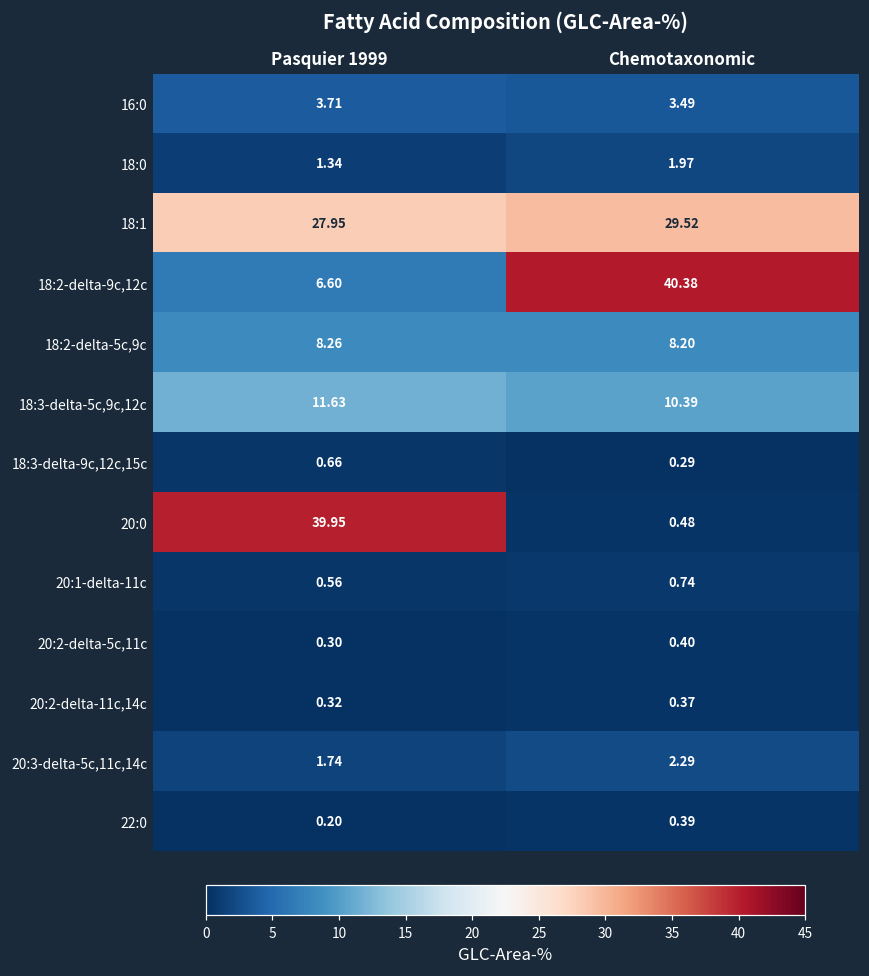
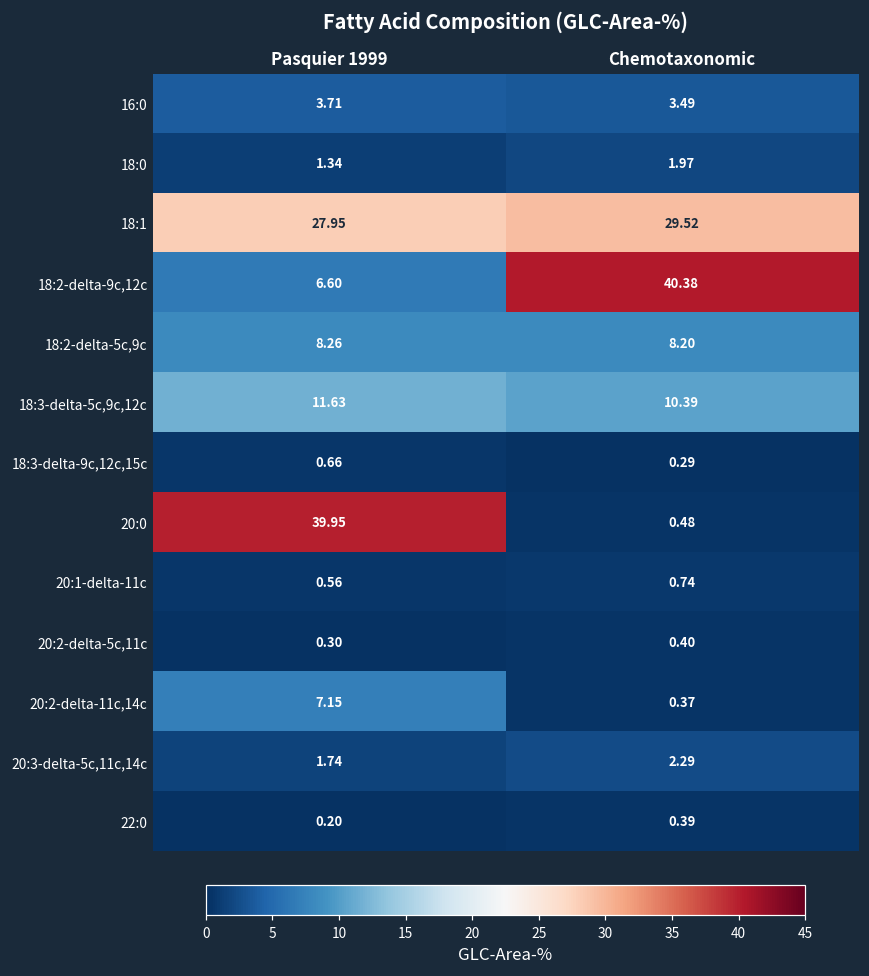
20:2-delta-11c,14c, Pasquier 1999: 0.32 -> 7.15
